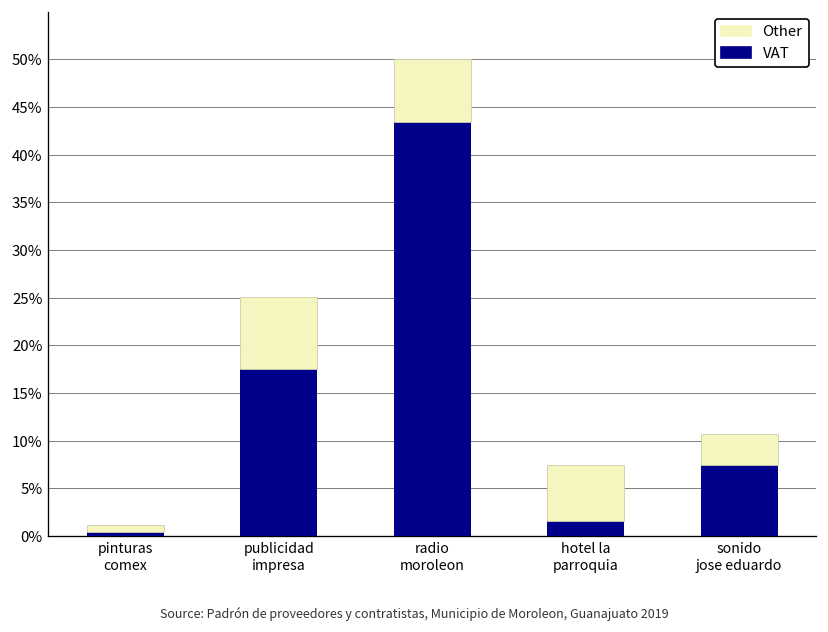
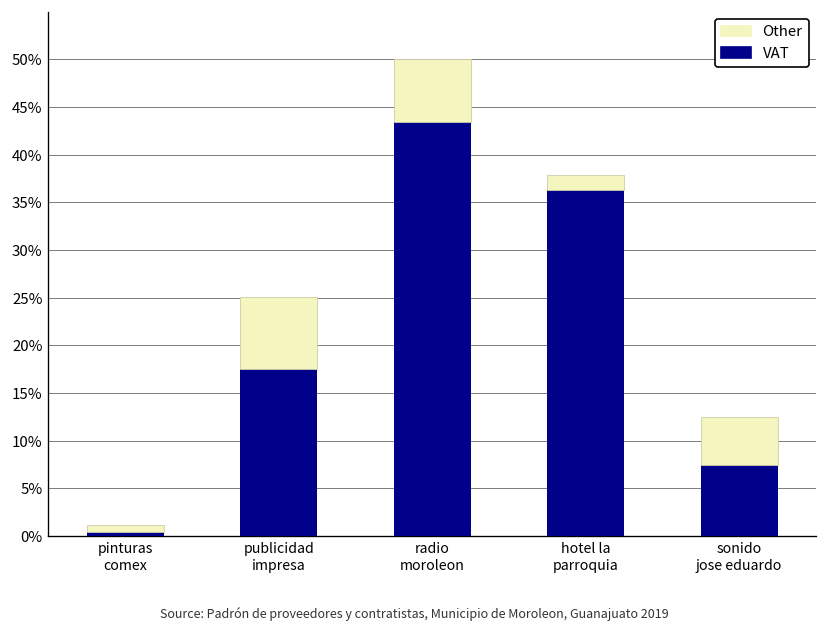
VAT, hotel la parroquia: 2% -> 36%
Other, hotel la parroquia: 6% -> 2%
Other, sonido jose eduardo: 3% -> 5%
